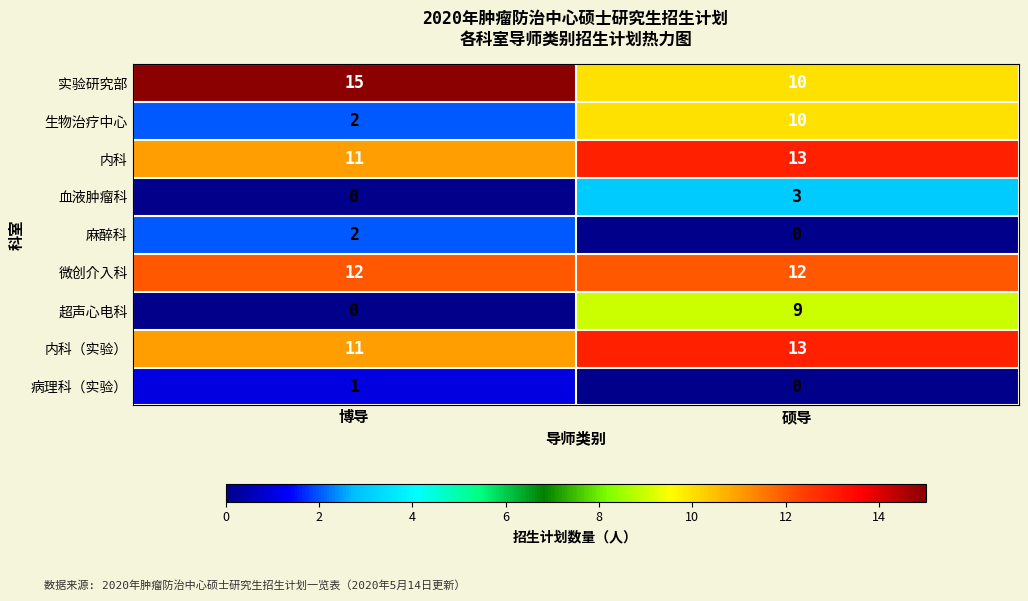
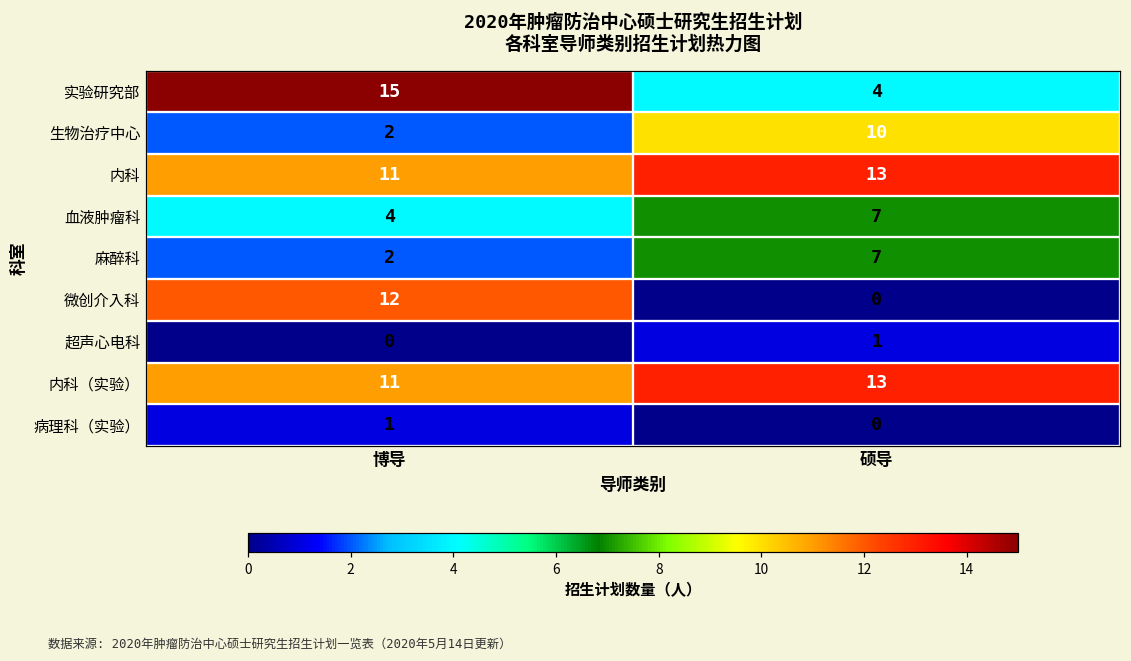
实验研究部, 硕导: 10 -> 4
血液肿瘤科, 博导: 0 -> 4
血液肿瘤科, 硕导: 3 -> 7
麻醉科, 硕导: 0 -> 7
微创介入科, 硕导: 12 -> 0
超声心电科, 硕导: 9 -> 1
